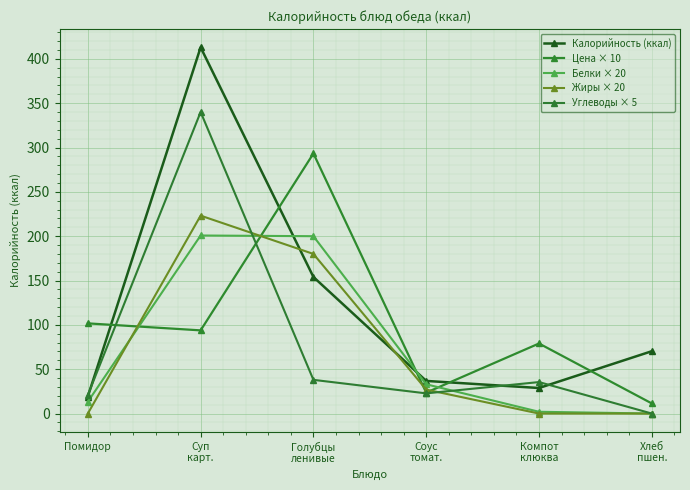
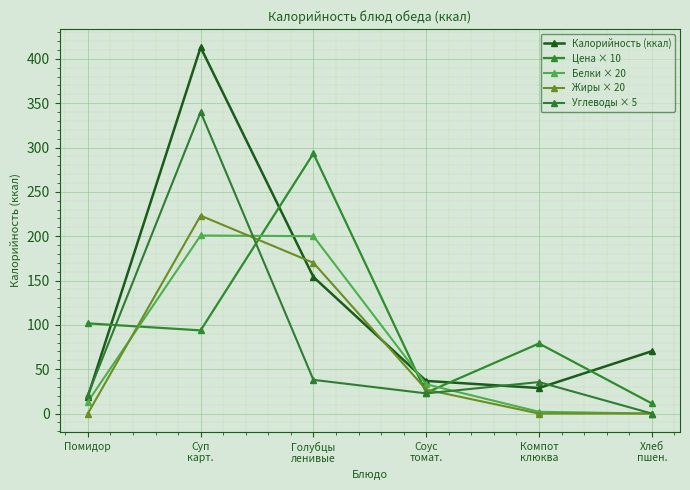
Жиры × 20, Голубцы ленивые: 180 -> 170
